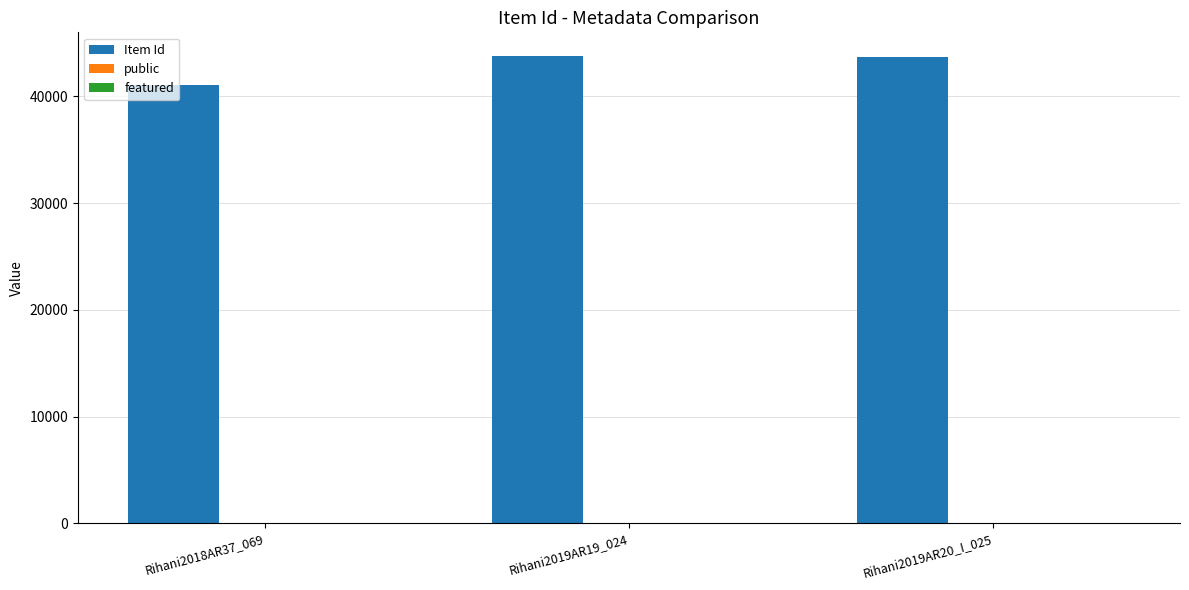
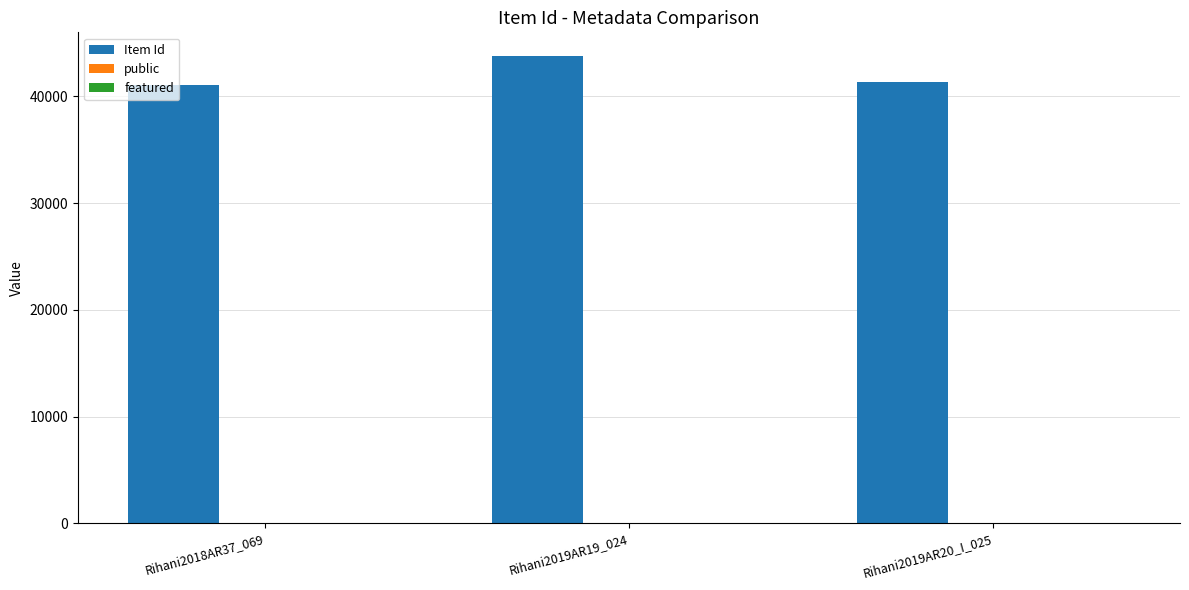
Item Id, Rihani2019AR20_I_025: 43700 -> 41400
